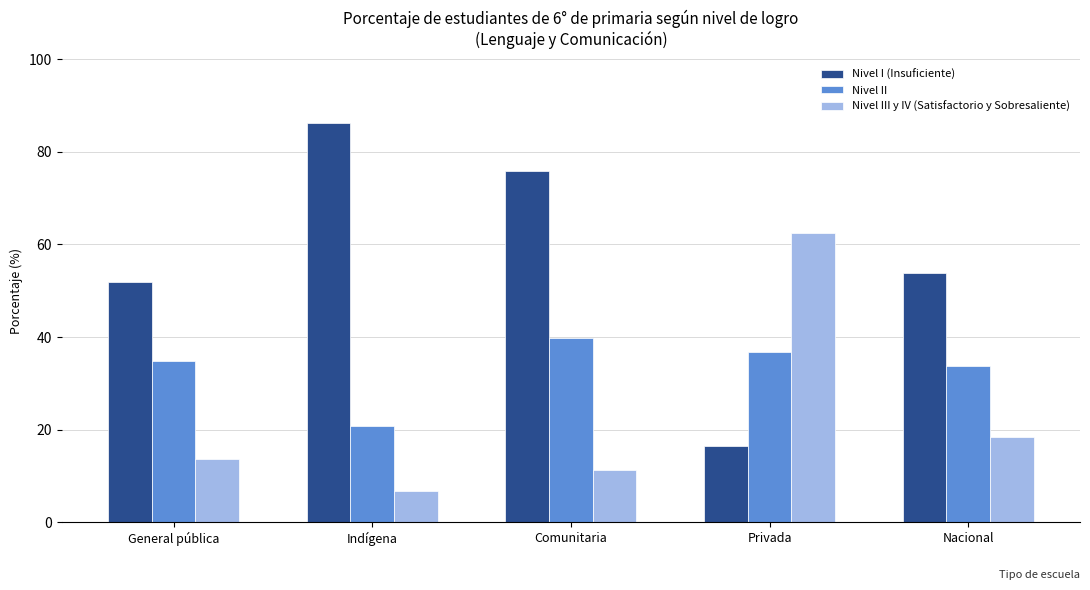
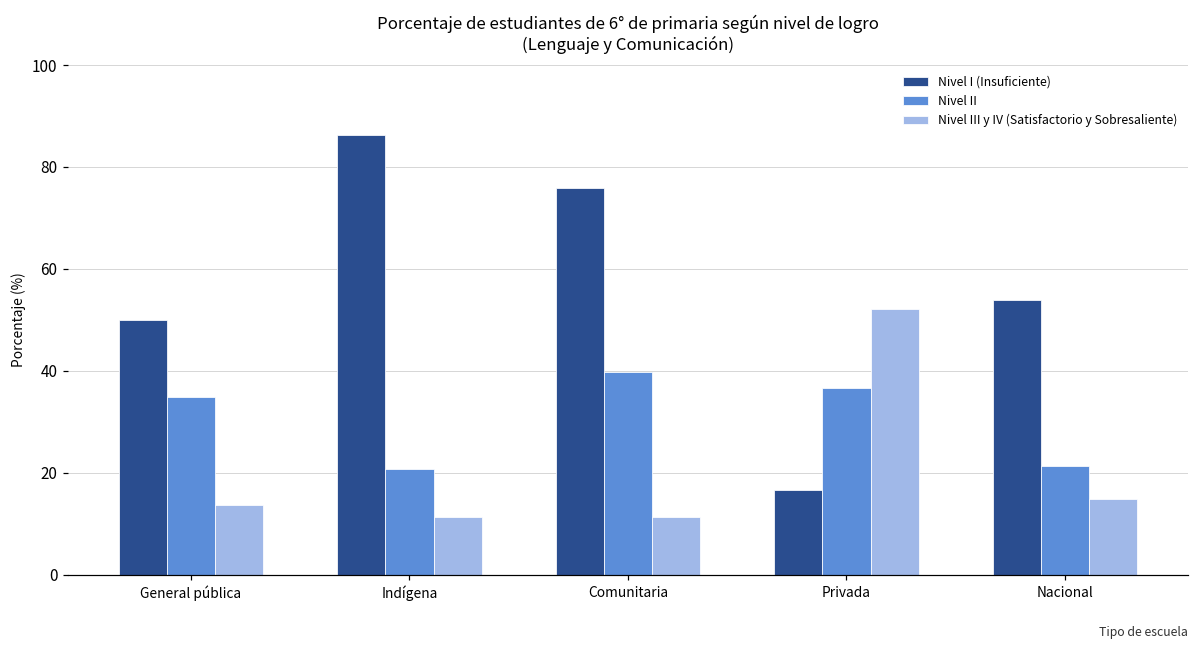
Nivel I (Insuficiente), General pública: 52 -> 50
Nivel III y IV (Satisfactorio y Sobresaliente), Indígena: 7 -> 11
Nivel III y IV (Satisfactorio y Sobresaliente), Privada: 62 -> 52
Nivel II, Nacional: 34 -> 21
Nivel III y IV (Satisfactorio y Sobresaliente), Nacional: 19 -> 15
